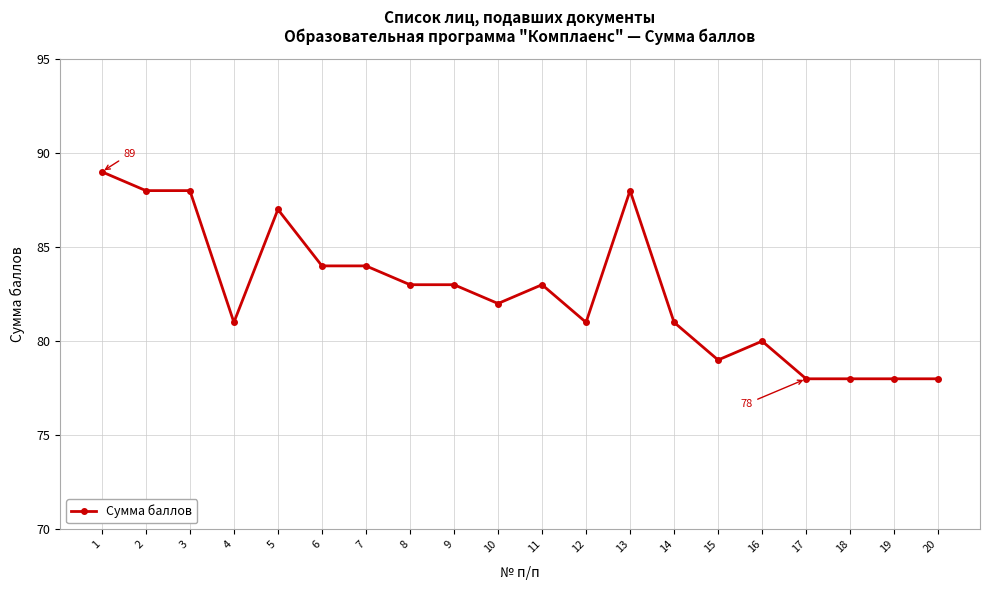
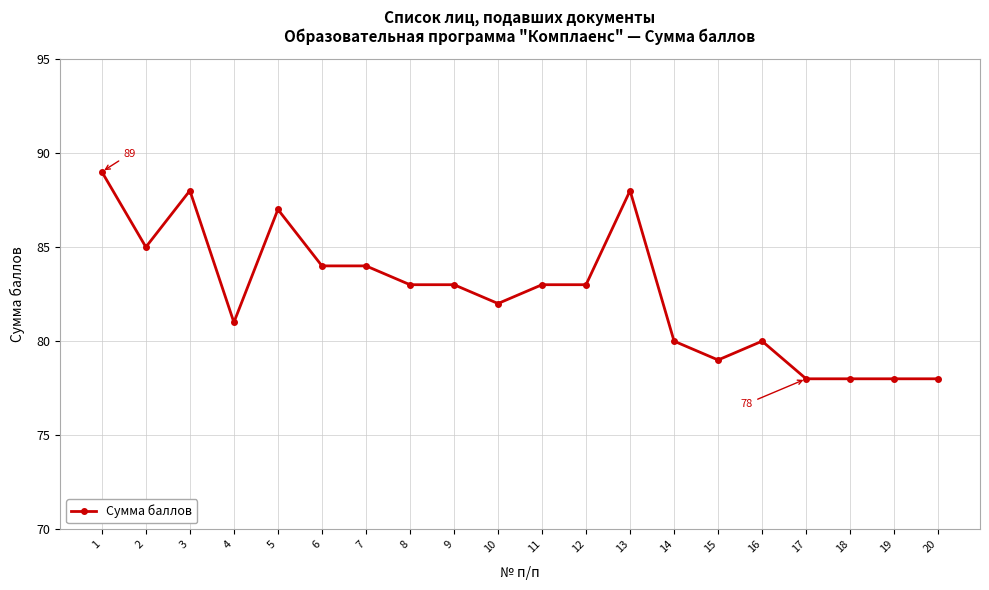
2: 88 -> 85
12: 81 -> 83
14: 81 -> 80
